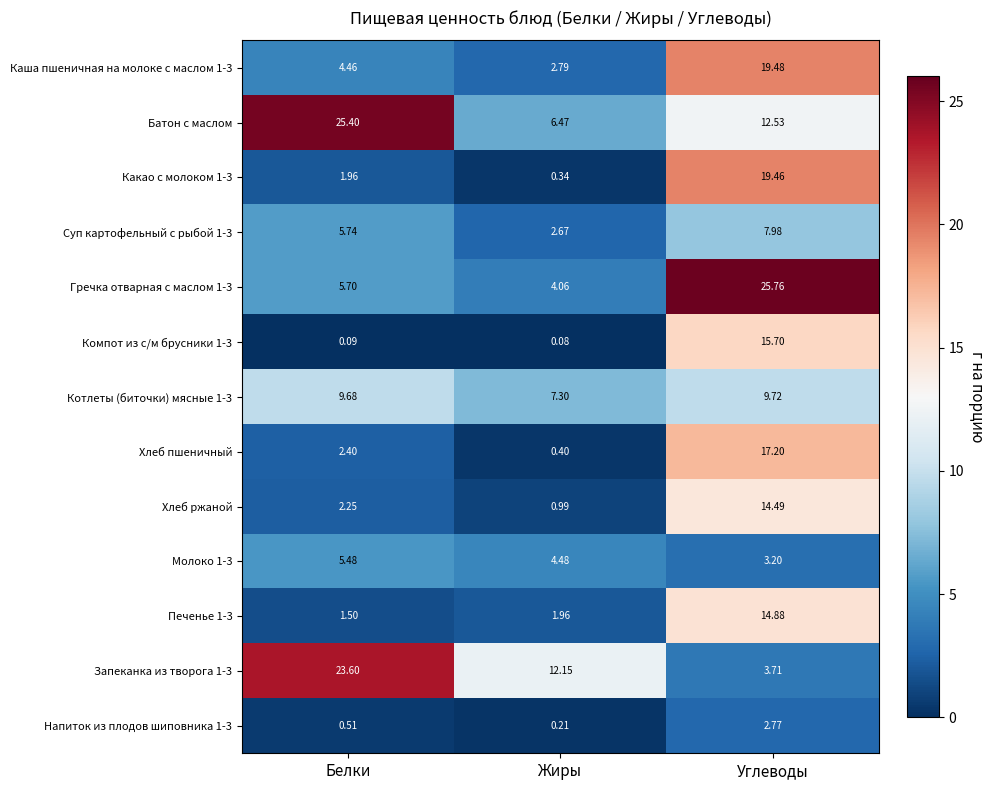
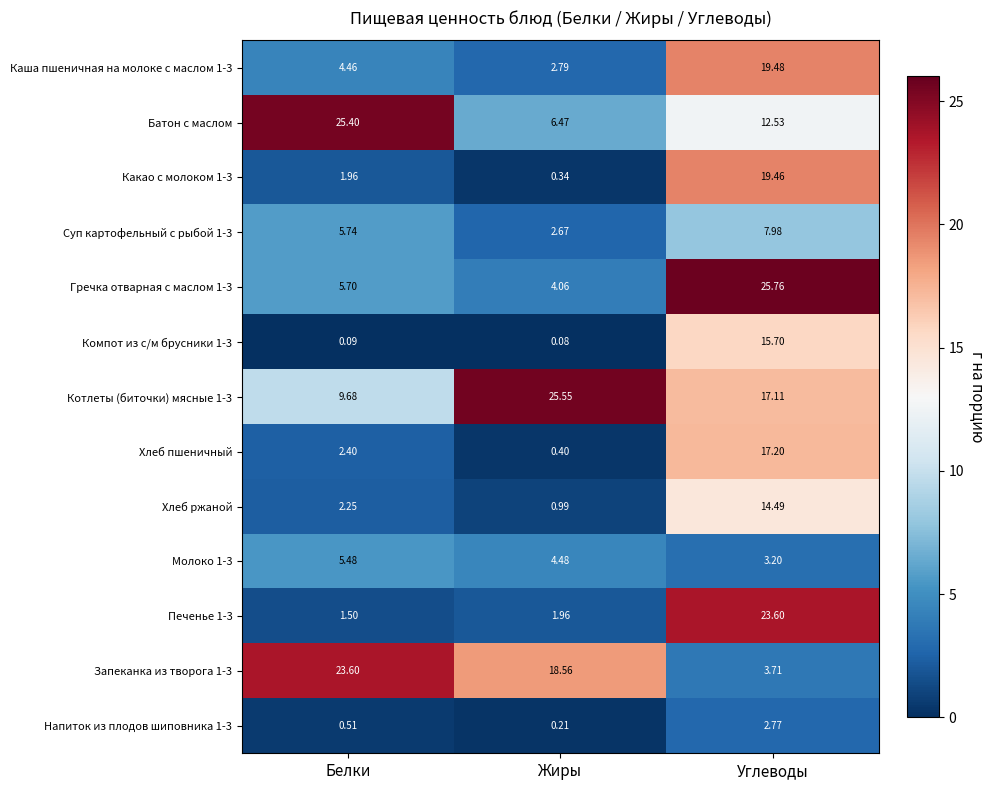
Котлеты (биточки) мясные 1-3, Жиры: 7.30 -> 25.55
Котлеты (биточки) мясные 1-3, Углеводы: 9.72 -> 17.11
Печенье 1-3, Углеводы: 14.88 -> 23.60
Запеканка из творога 1-3, Жиры: 12.15 -> 18.56
